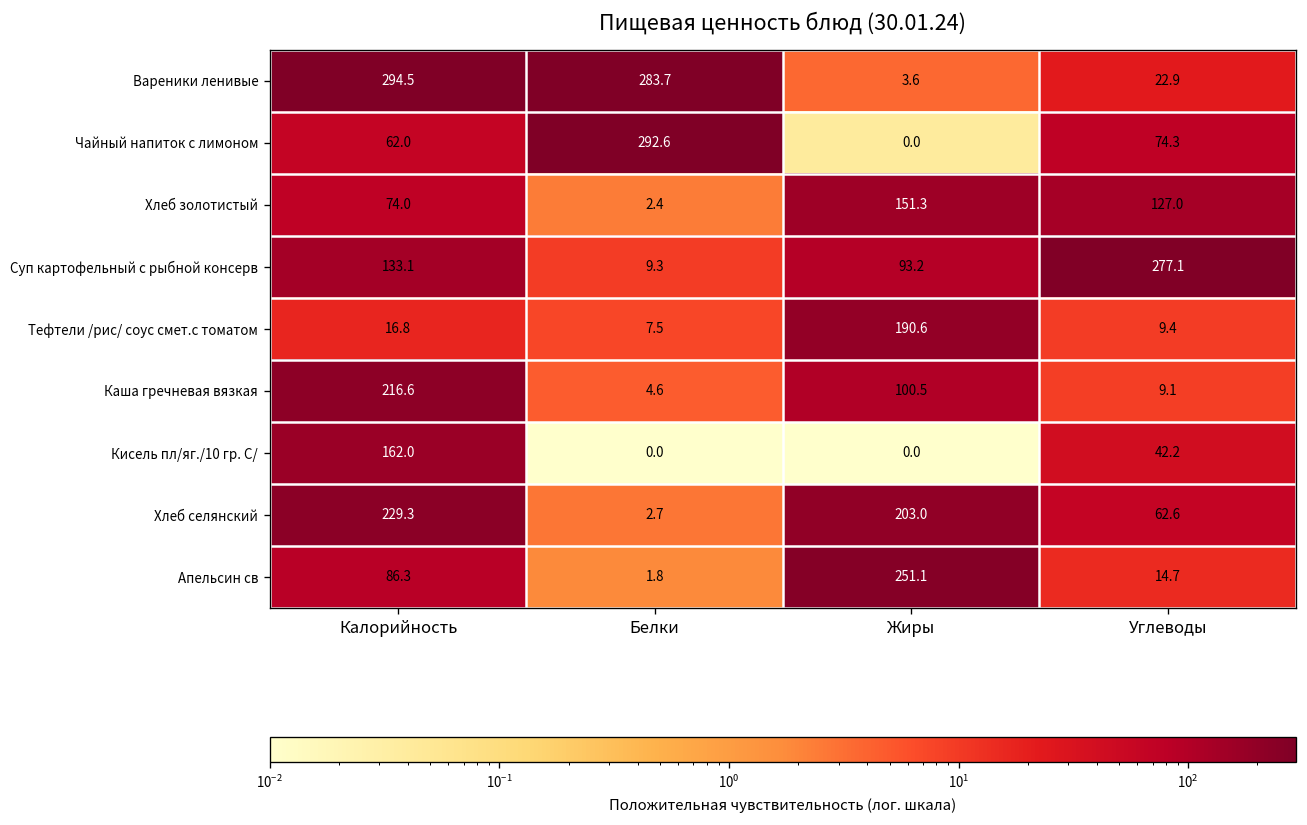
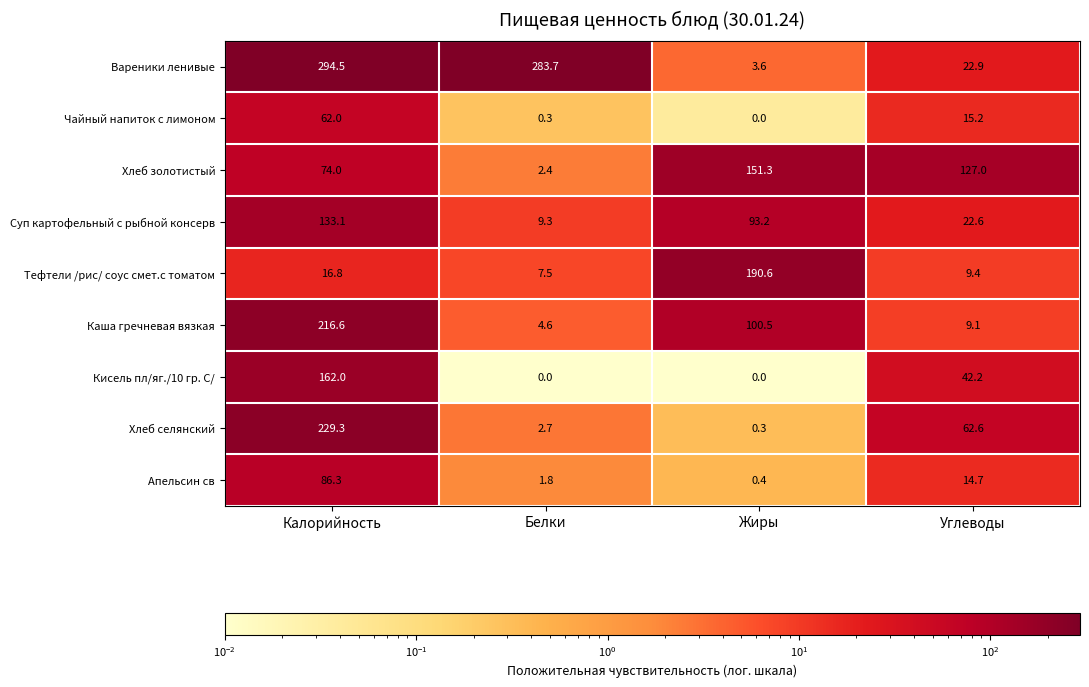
Чайный напиток с лимоном, Белки: 292.6 -> 0.3
Чайный напиток с лимоном, Углеводы: 74.3 -> 15.2
Суп картофельный с рыбной консерв, Углеводы: 277.1 -> 22.6
Хлеб селянский, Жиры: 203.0 -> 0.3
Апельсин св, Жиры: 251.1 -> 0.4
